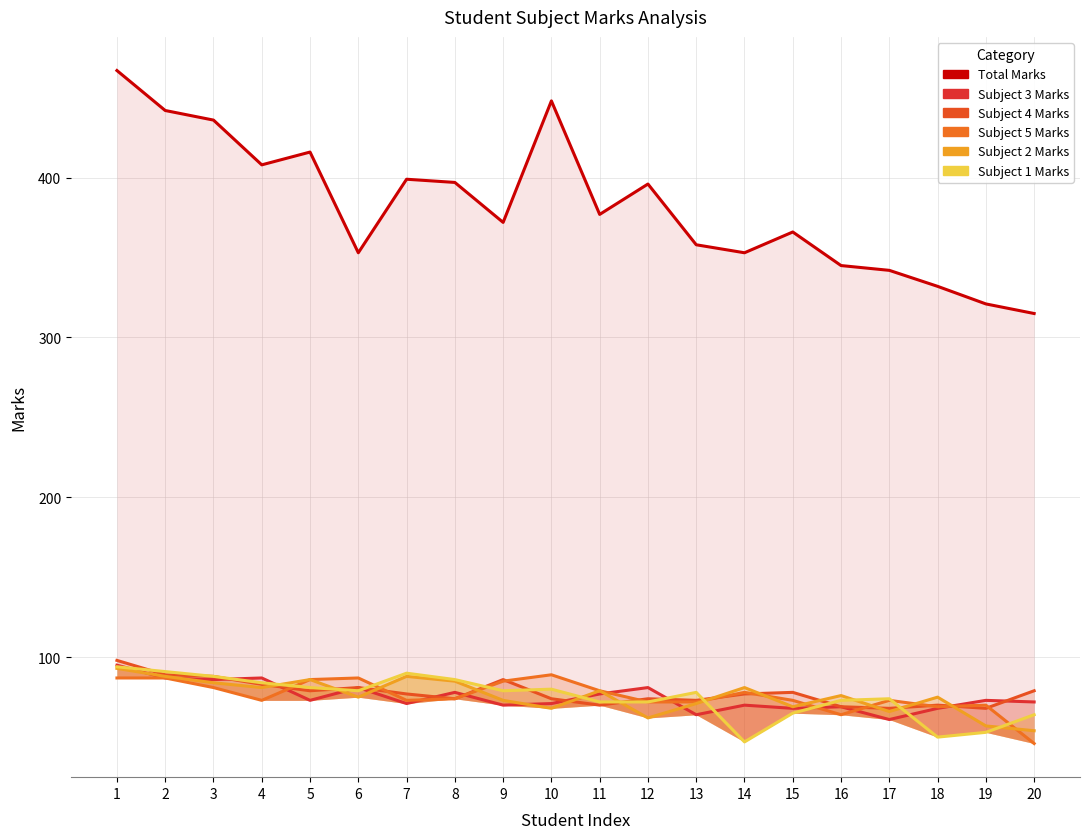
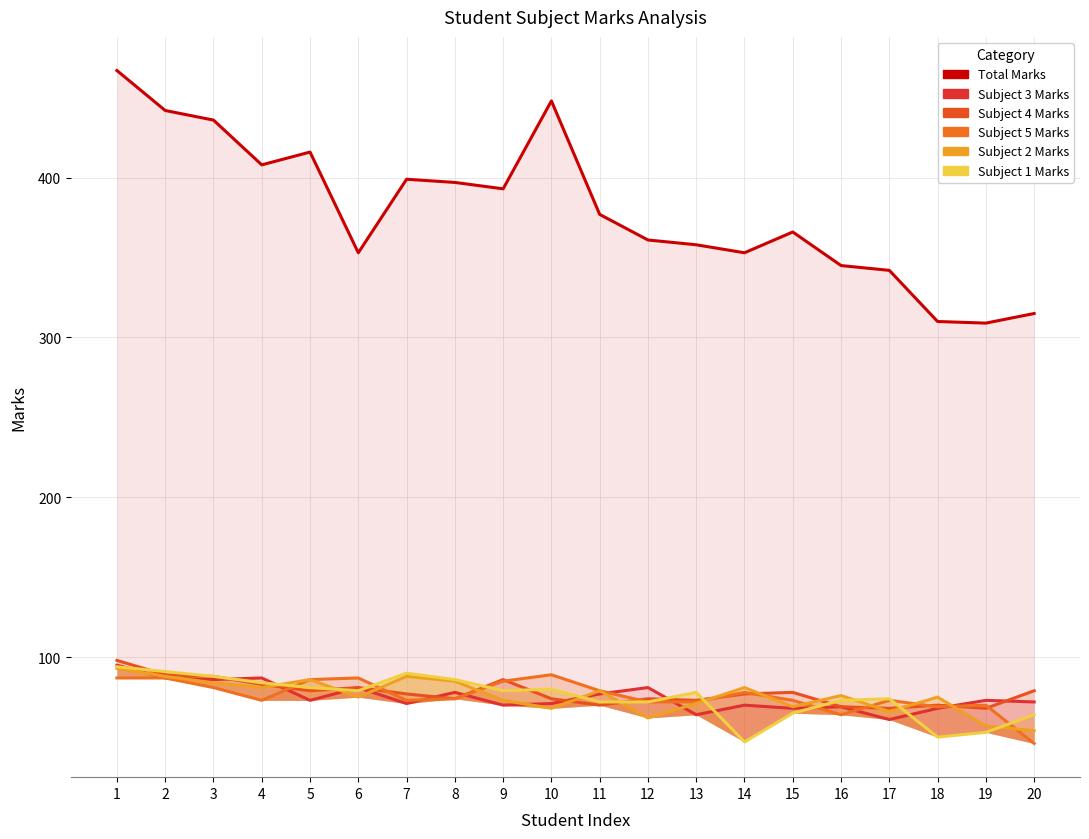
Total Marks, 9: 372 -> 393
Total Marks, 12: 396 -> 361
Total Marks, 18: 332 -> 310
Total Marks, 19: 321 -> 309
